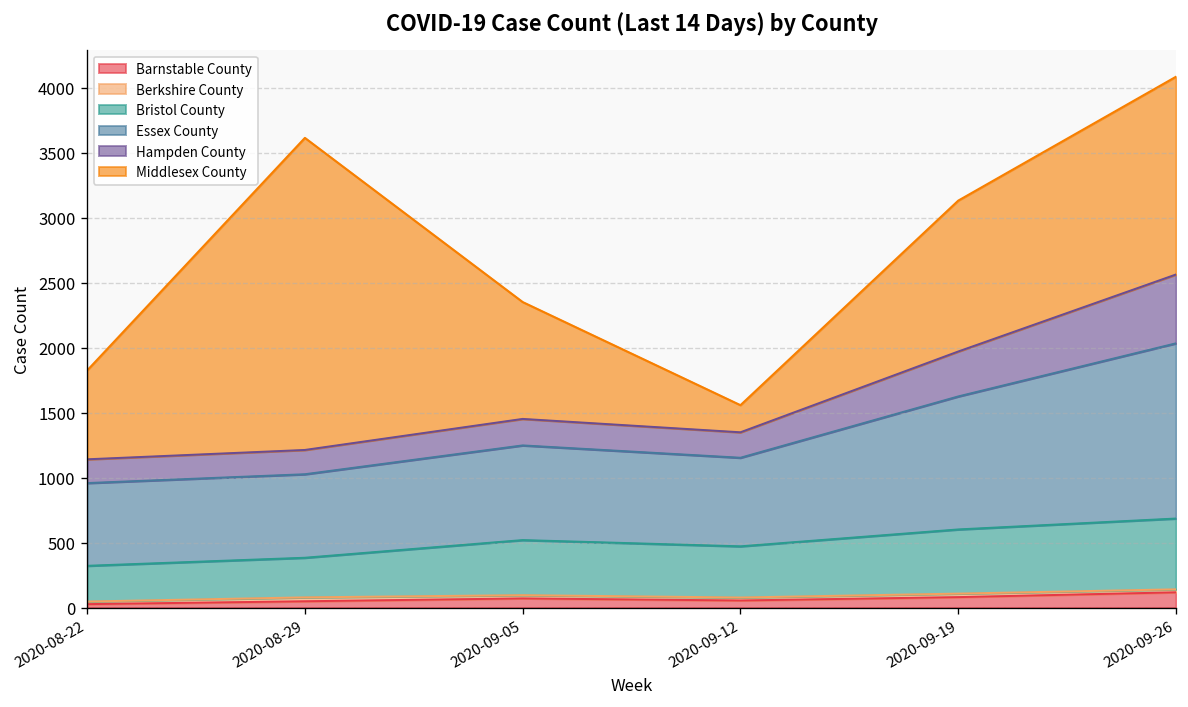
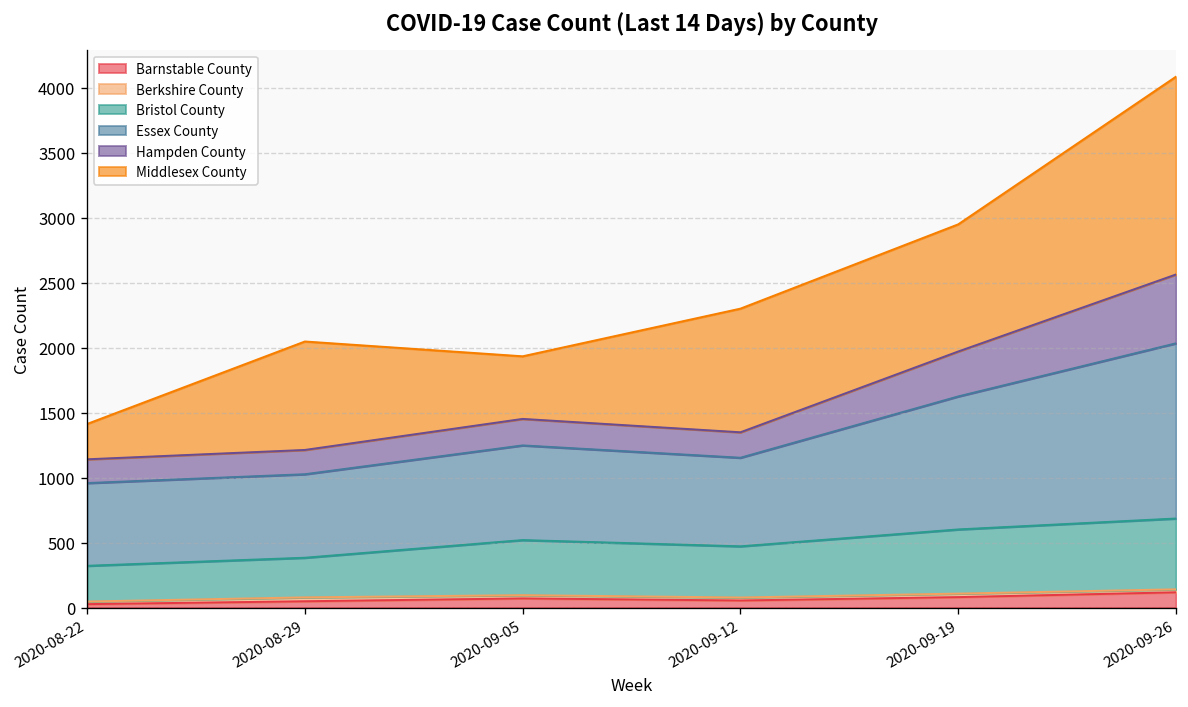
Middlesex County, 2020-08-22: 680 -> 270
Middlesex County, 2020-08-29: 2400 -> 840
Middlesex County, 2020-09-05: 900 -> 480
Middlesex County, 2020-09-12: 210 -> 950
Middlesex County, 2020-09-19: 1160 -> 980
